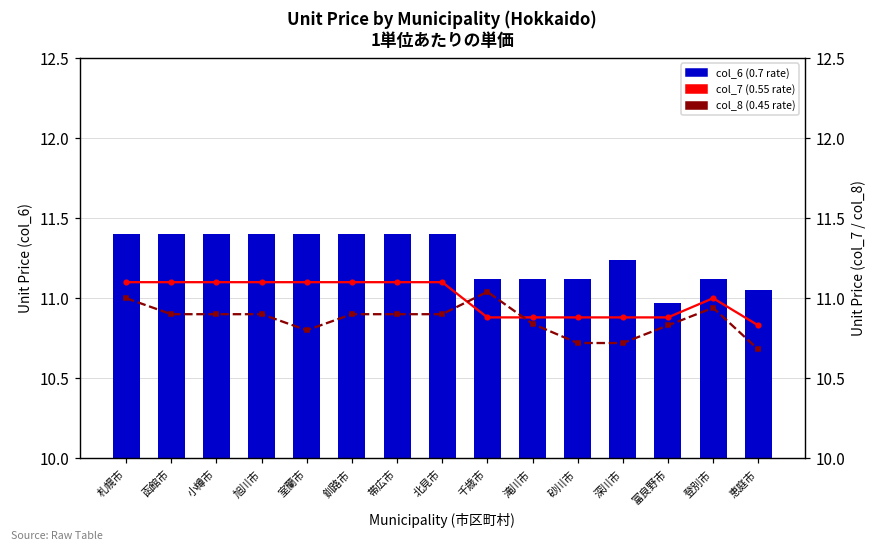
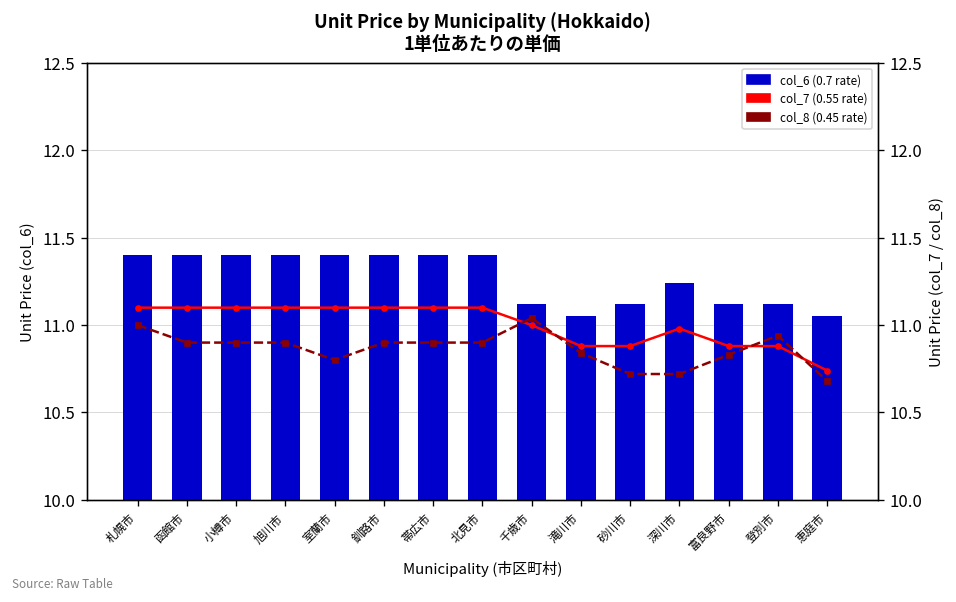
col_6 (0.7 rate), 滝川市: 11.12 -> 11.05
col_6 (0.7 rate), 富良野市: 10.97 -> 11.12
col_7 (0.55 rate), 千歳市: 10.88 -> 11.00
col_7 (0.55 rate), 深川市: 10.88 -> 10.98
col_7 (0.55 rate), 登別市: 11.00 -> 10.88
col_7 (0.55 rate), 恵庭市: 10.83 -> 10.74
